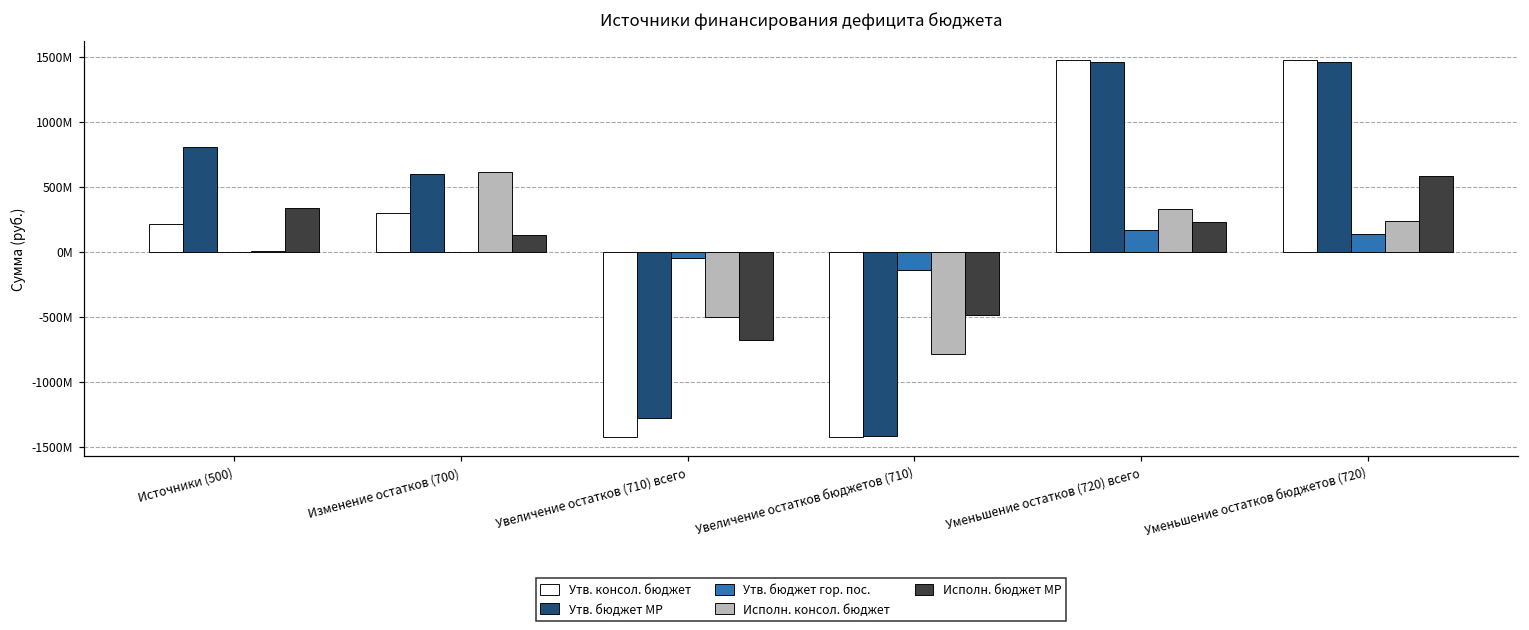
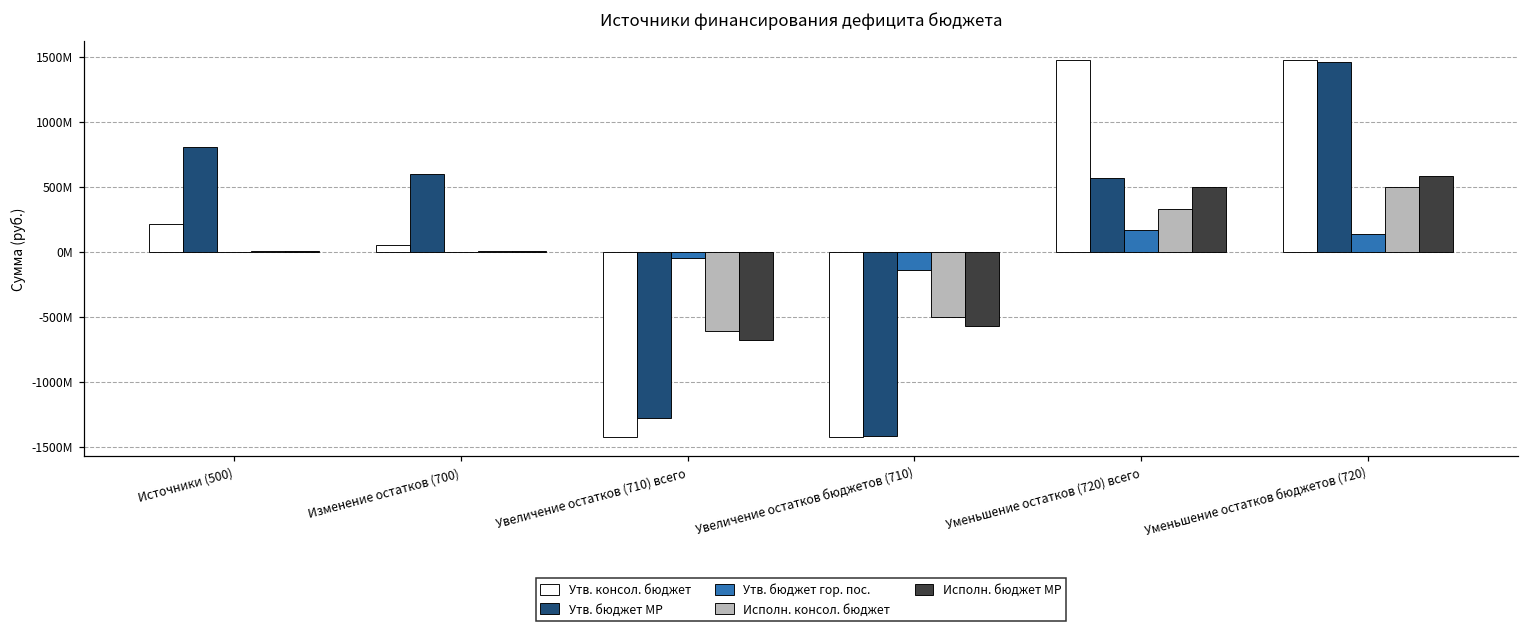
Исполн. бюджет МР, Источники (500): 340000000 -> 10000000
Утв. консол. бюджет, Изменение остатков (700): 300000000 -> 50000000
Исполн. консол. бюджет, Изменение остатков (700): 620000000 -> 0
Исполн. бюджет МР, Изменение остатков (700): 130000000 -> 10000000
Исполн. консол. бюджет, Увеличение остатков (710) всего: -500000000 -> -610000000
Исполн. консол. бюджет, Увеличение остатков бюджетов (710): -780000000 -> -500000000
Исполн. бюджет МР, Увеличение остатков бюджетов (710): -490000000 -> -570000000
Утв. бюджет МР, Уменьшение остатков (720) всего: 1460000000 -> 570000000
Исполн. бюджет МР, Уменьшение остатков (720) всего: 230000000 -> 500000000
Исполн. консол. бюджет, Уменьшение остатков бюджетов (720): 240000000 -> 500000000
